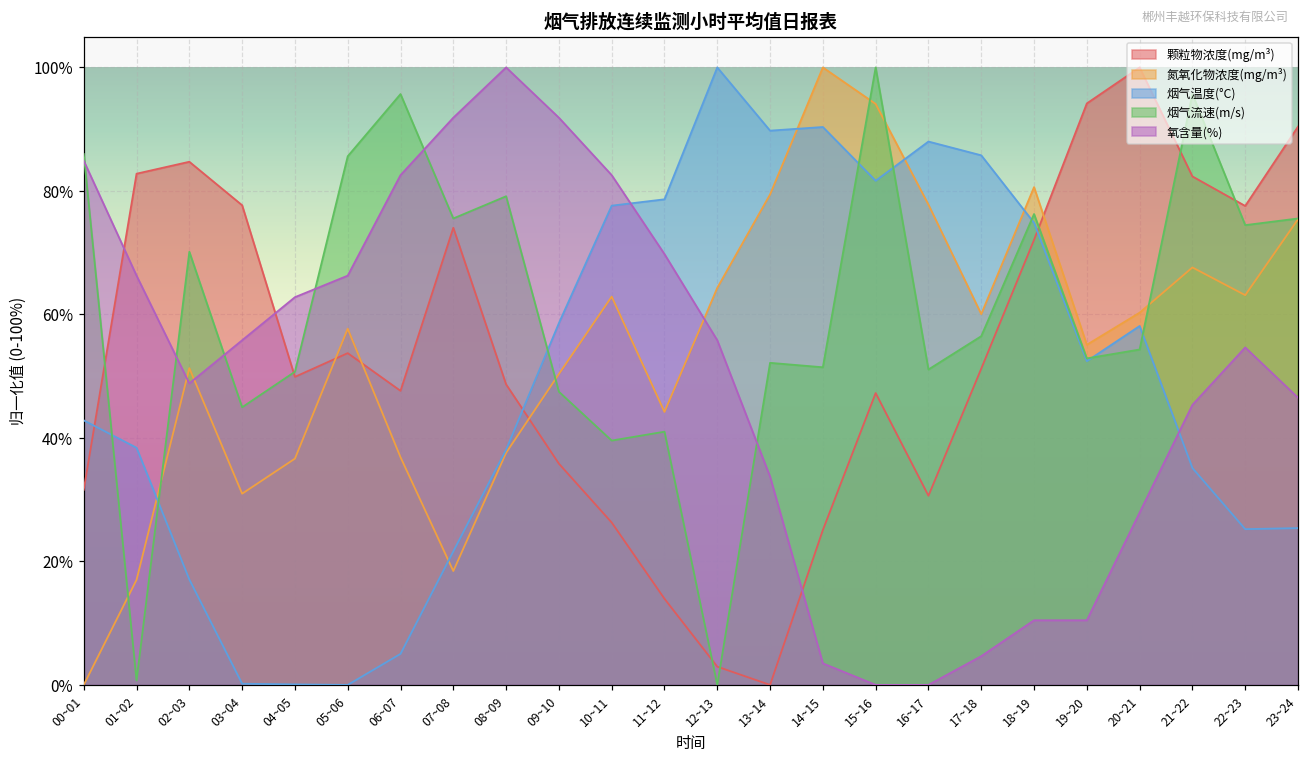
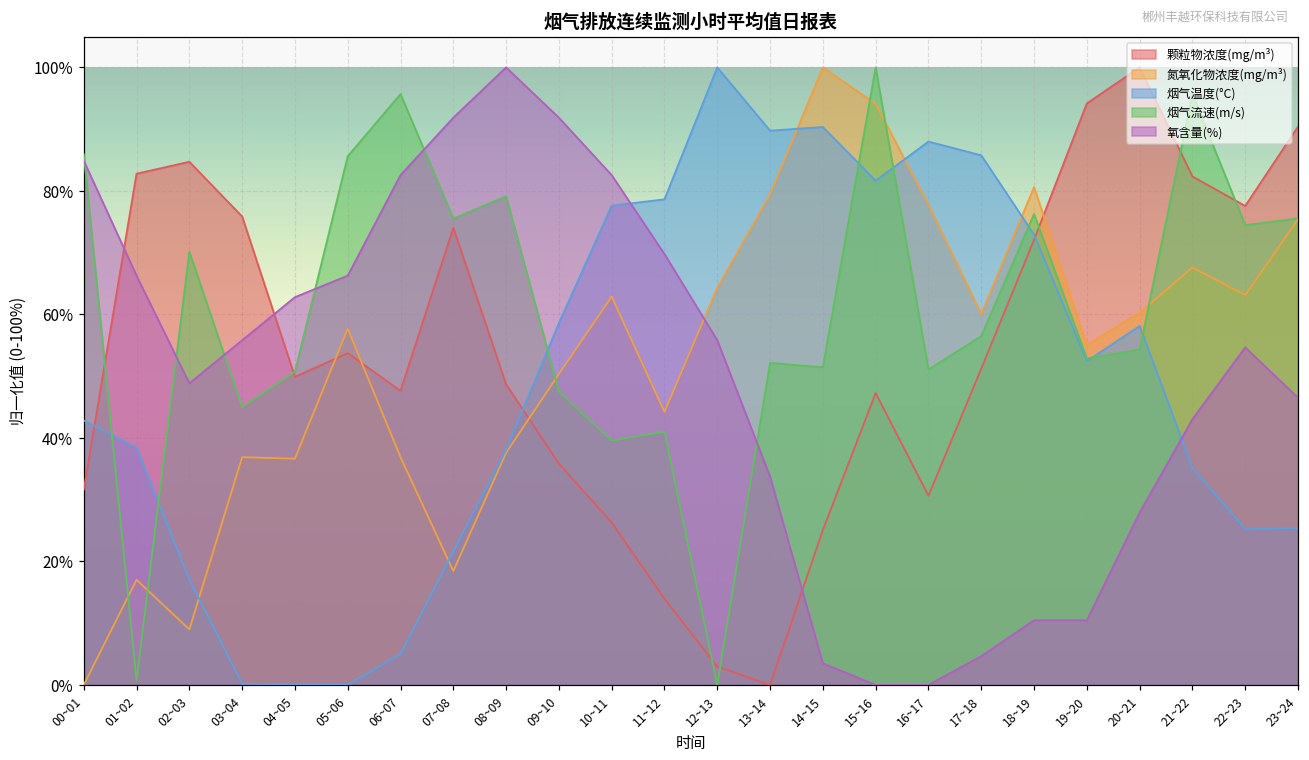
氮氧化物浓度(mg/m³), 02~03: 51% -> 9%
颗粒物浓度(mg/m³), 03~04: 78% -> 76%
氮氧化物浓度(mg/m³), 03~04: 31% -> 37%
烟气温度(°C), 18~19: 75% -> 73%
氧含量(%), 21~22: 45% -> 43%
